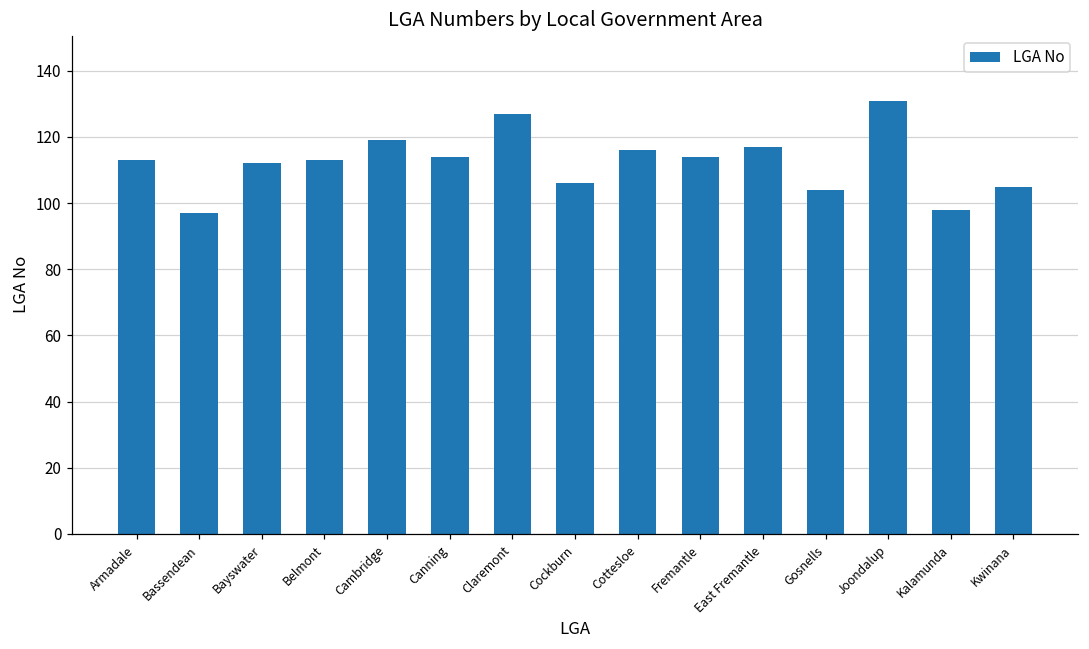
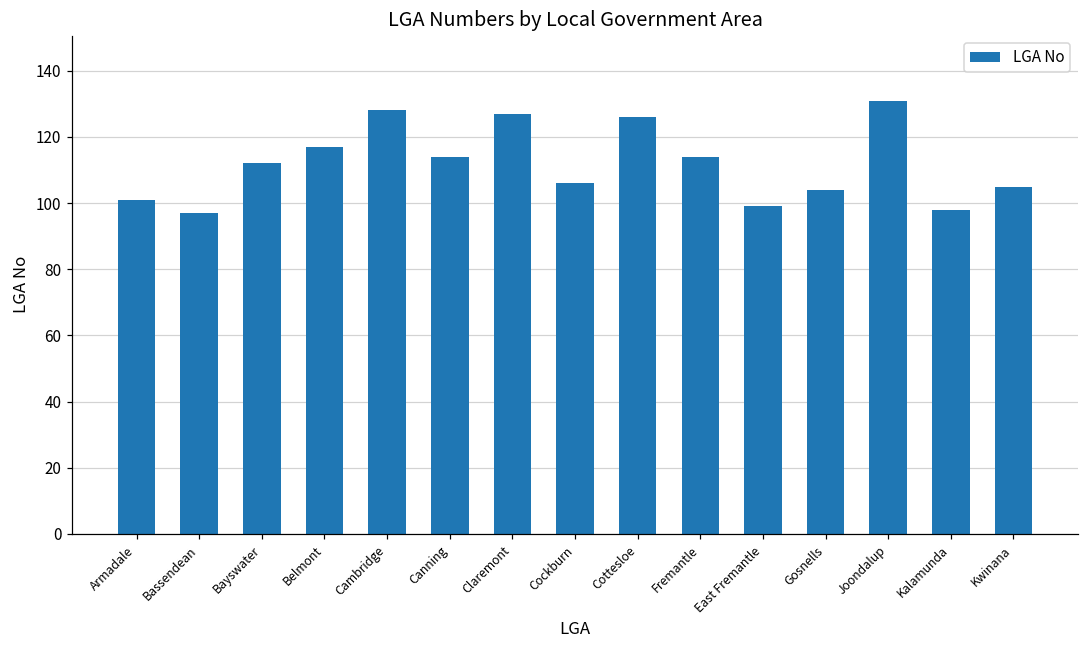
Armadale: 113 -> 101
Belmont: 113 -> 117
Cambridge: 119 -> 128
Cottesloe: 116 -> 126
East Fremantle: 117 -> 99
